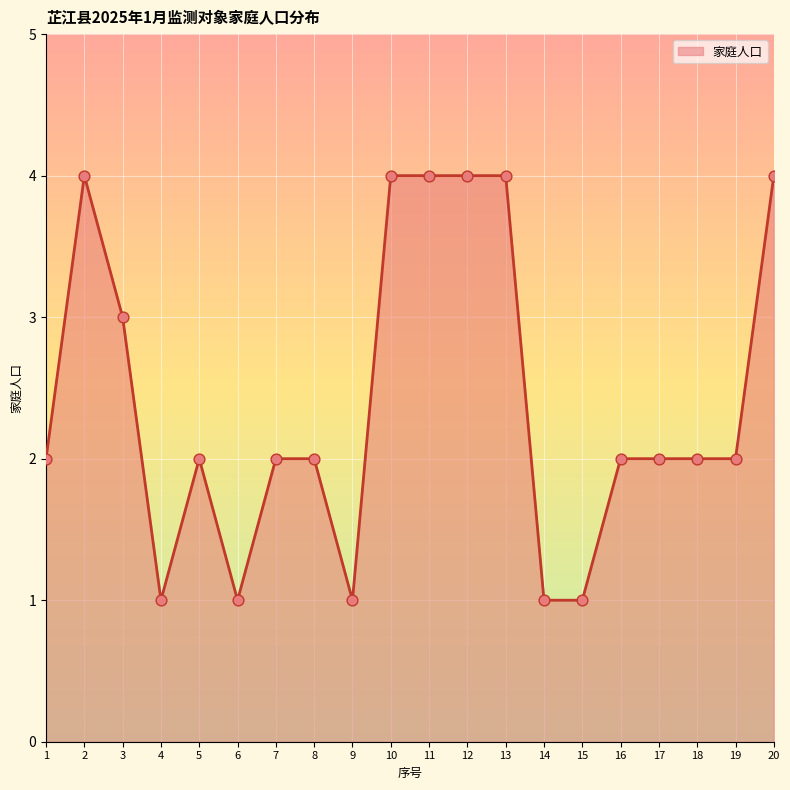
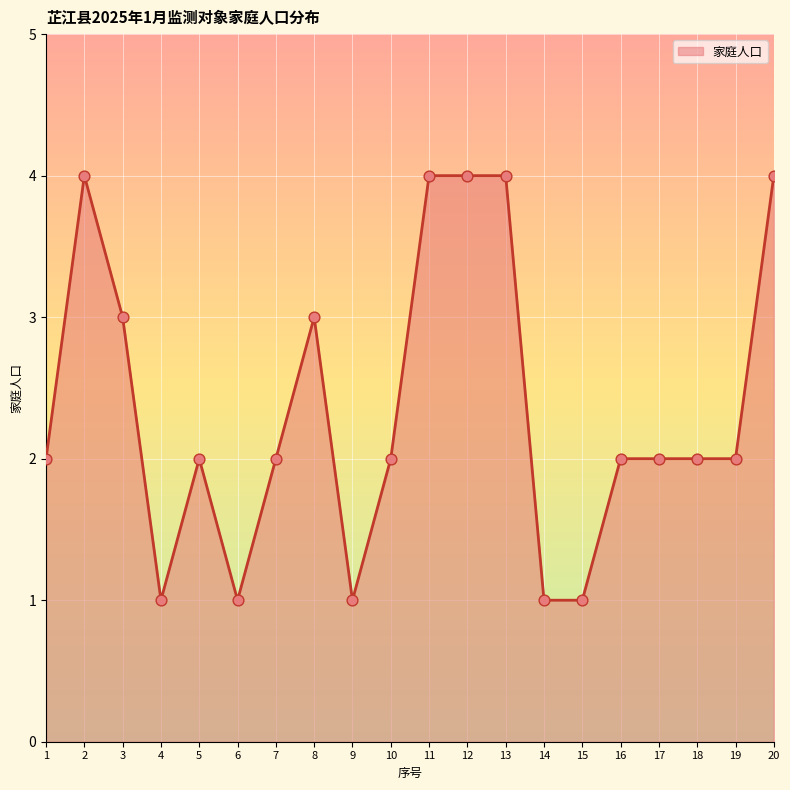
8: 2 -> 3
10: 4 -> 2
